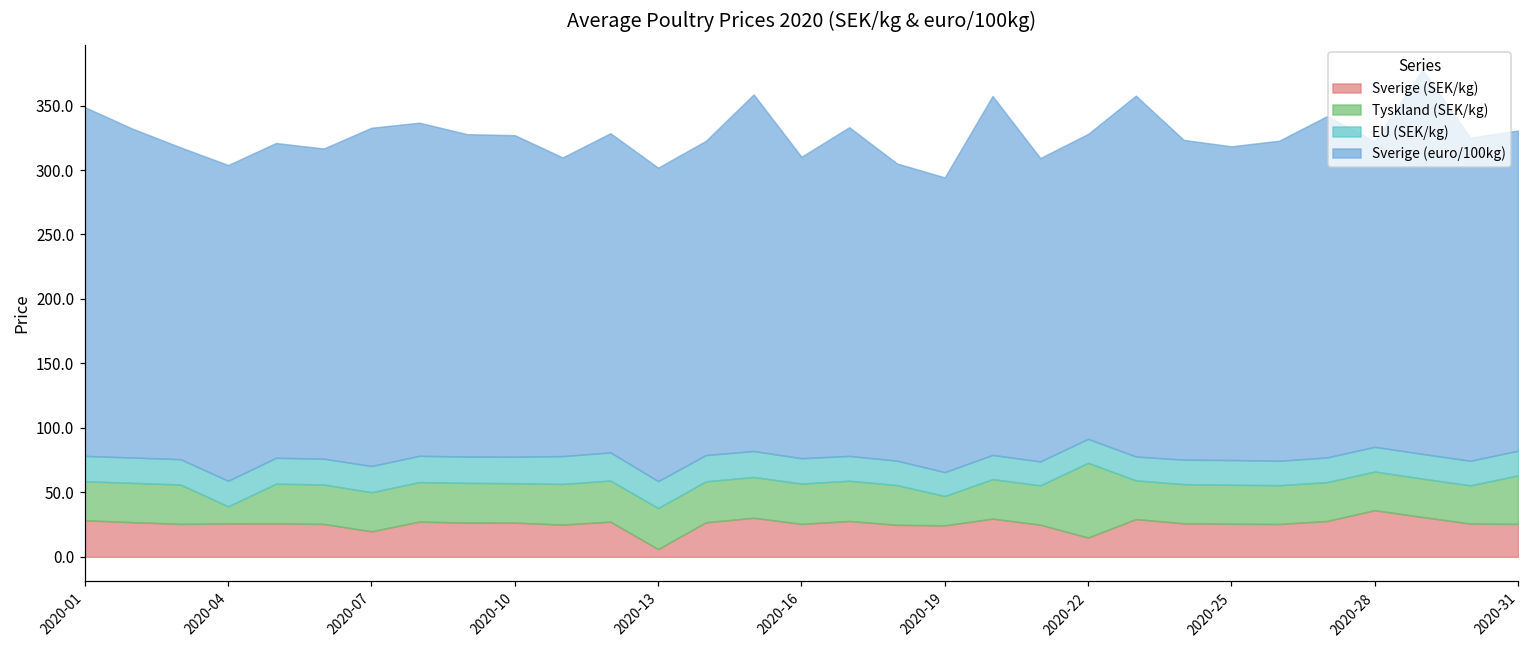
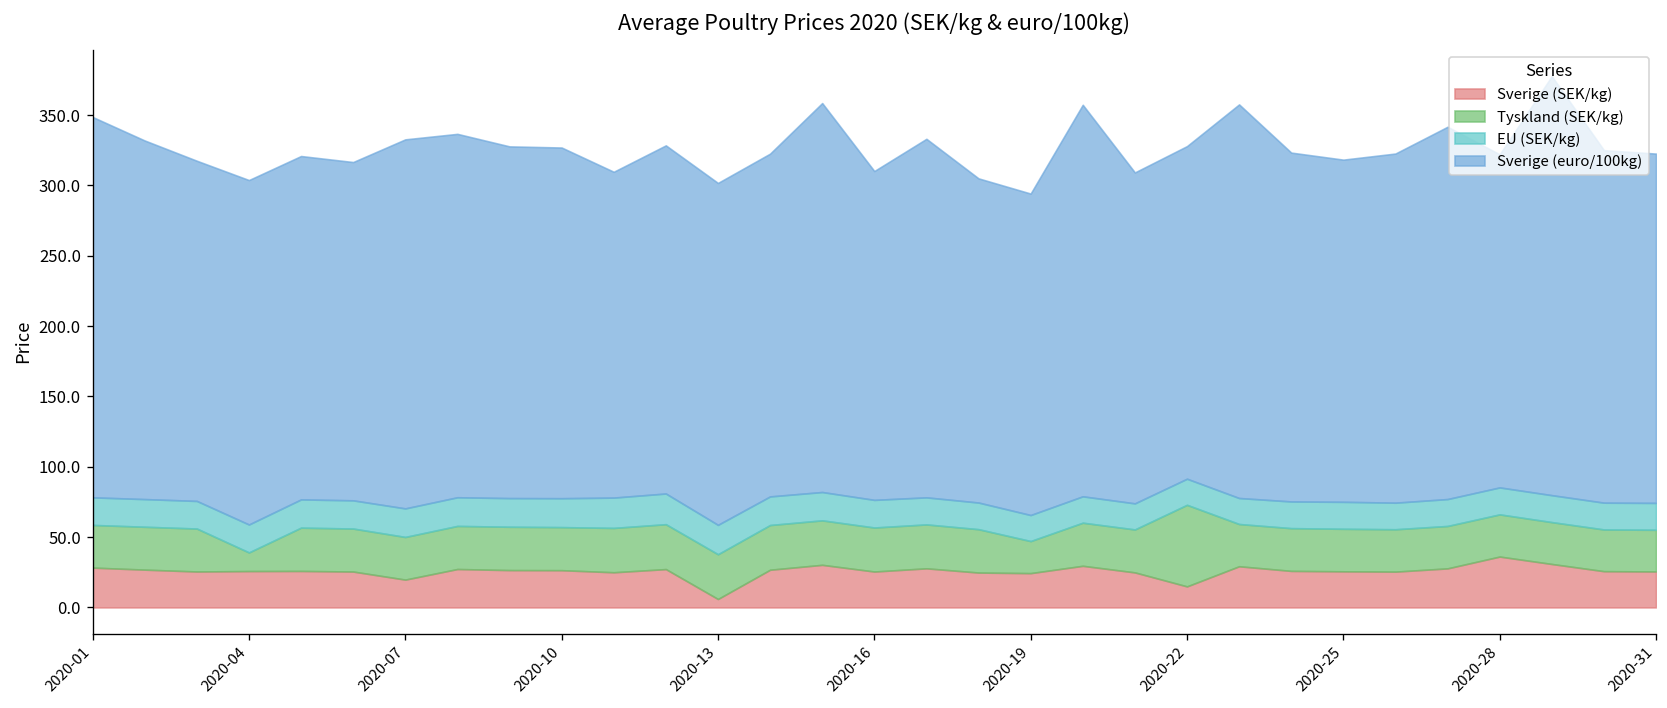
Tyskland (SEK/kg), 2020-31: 38 -> 30
